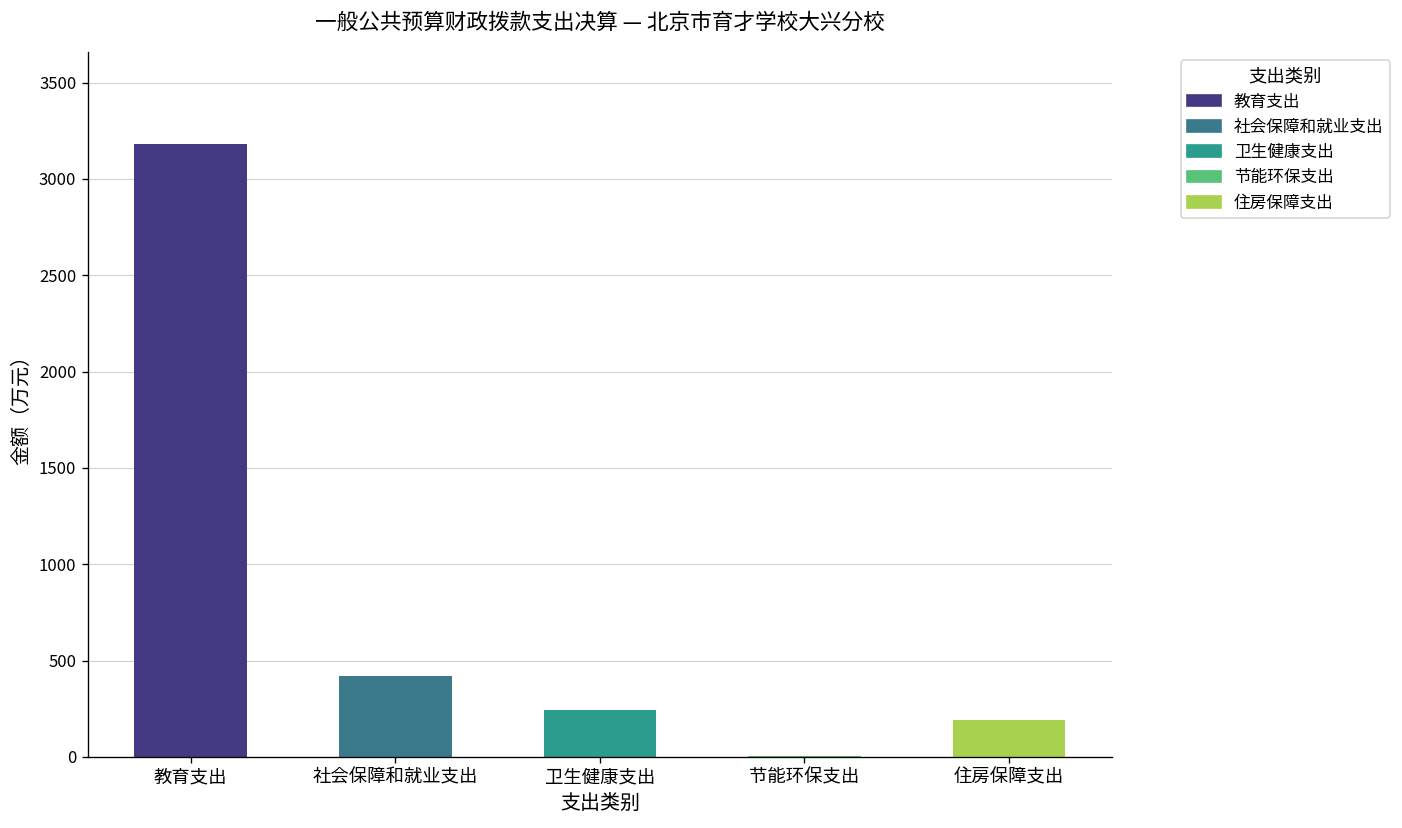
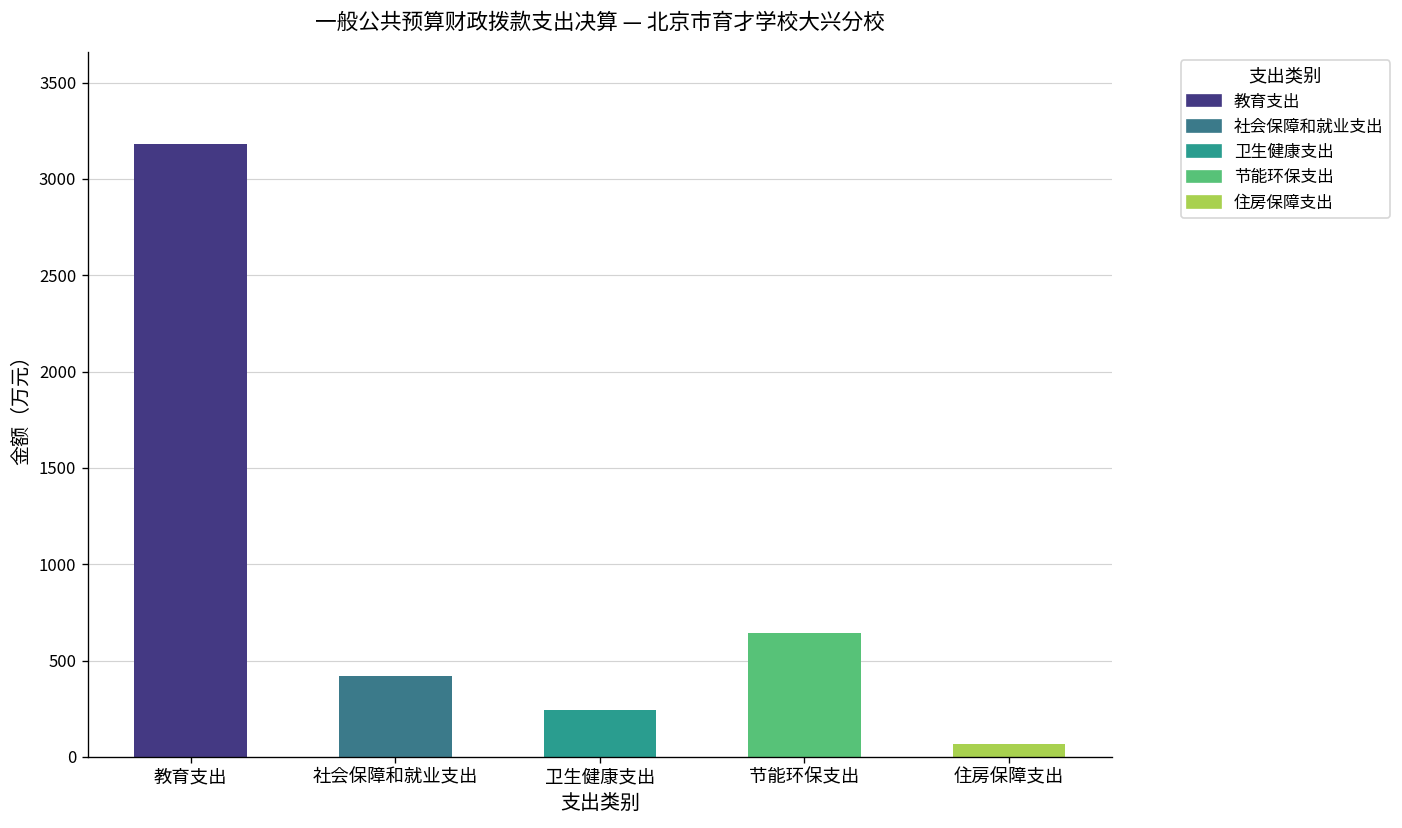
节能环保支出: 0 -> 640
住房保障支出: 190 -> 60
